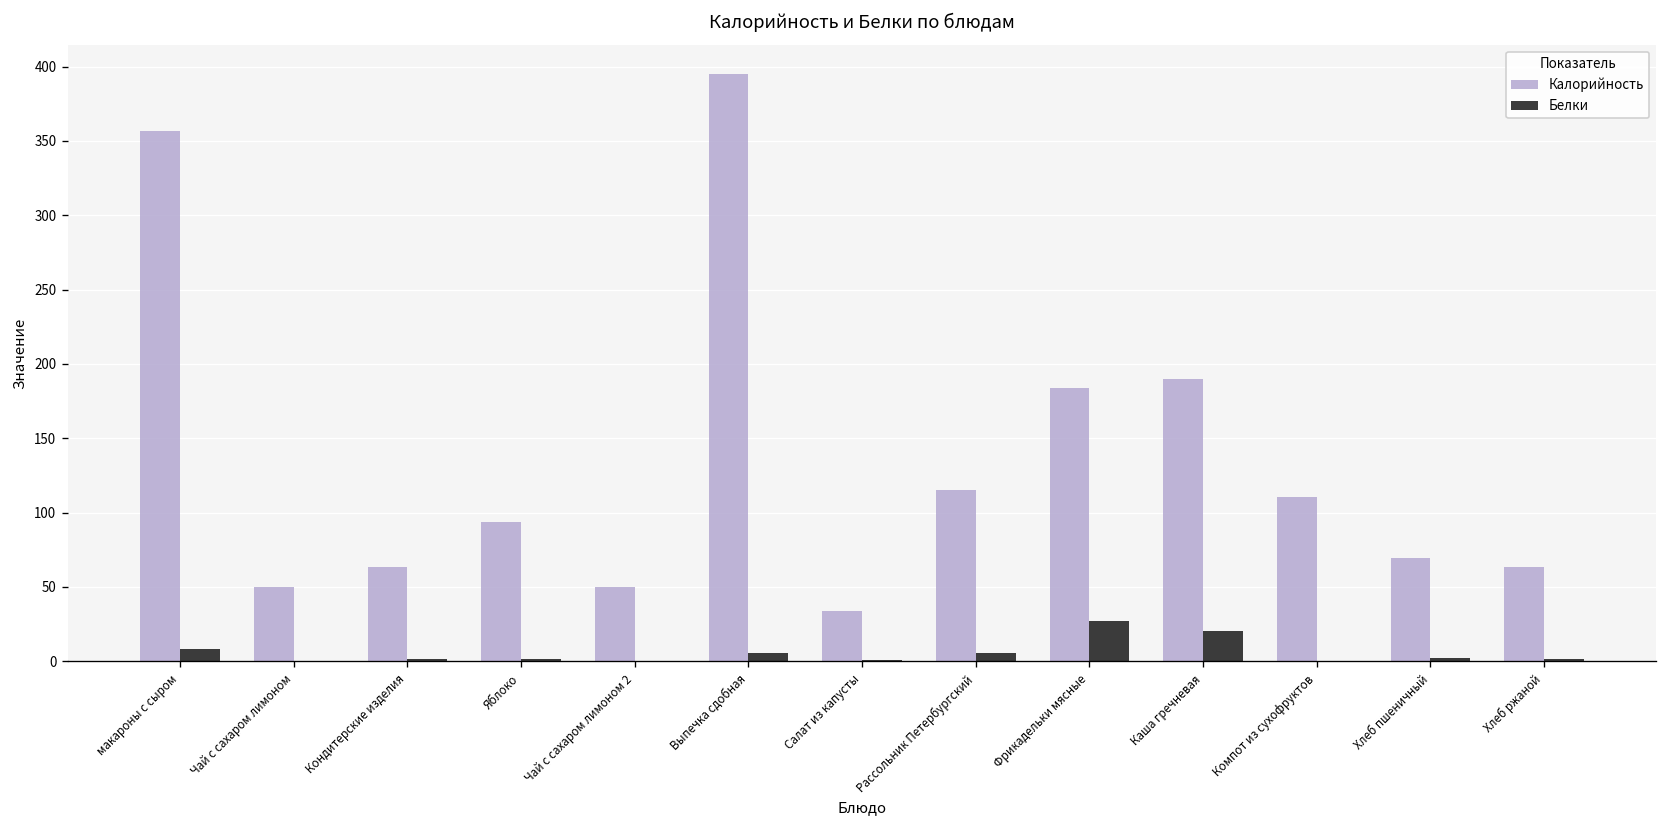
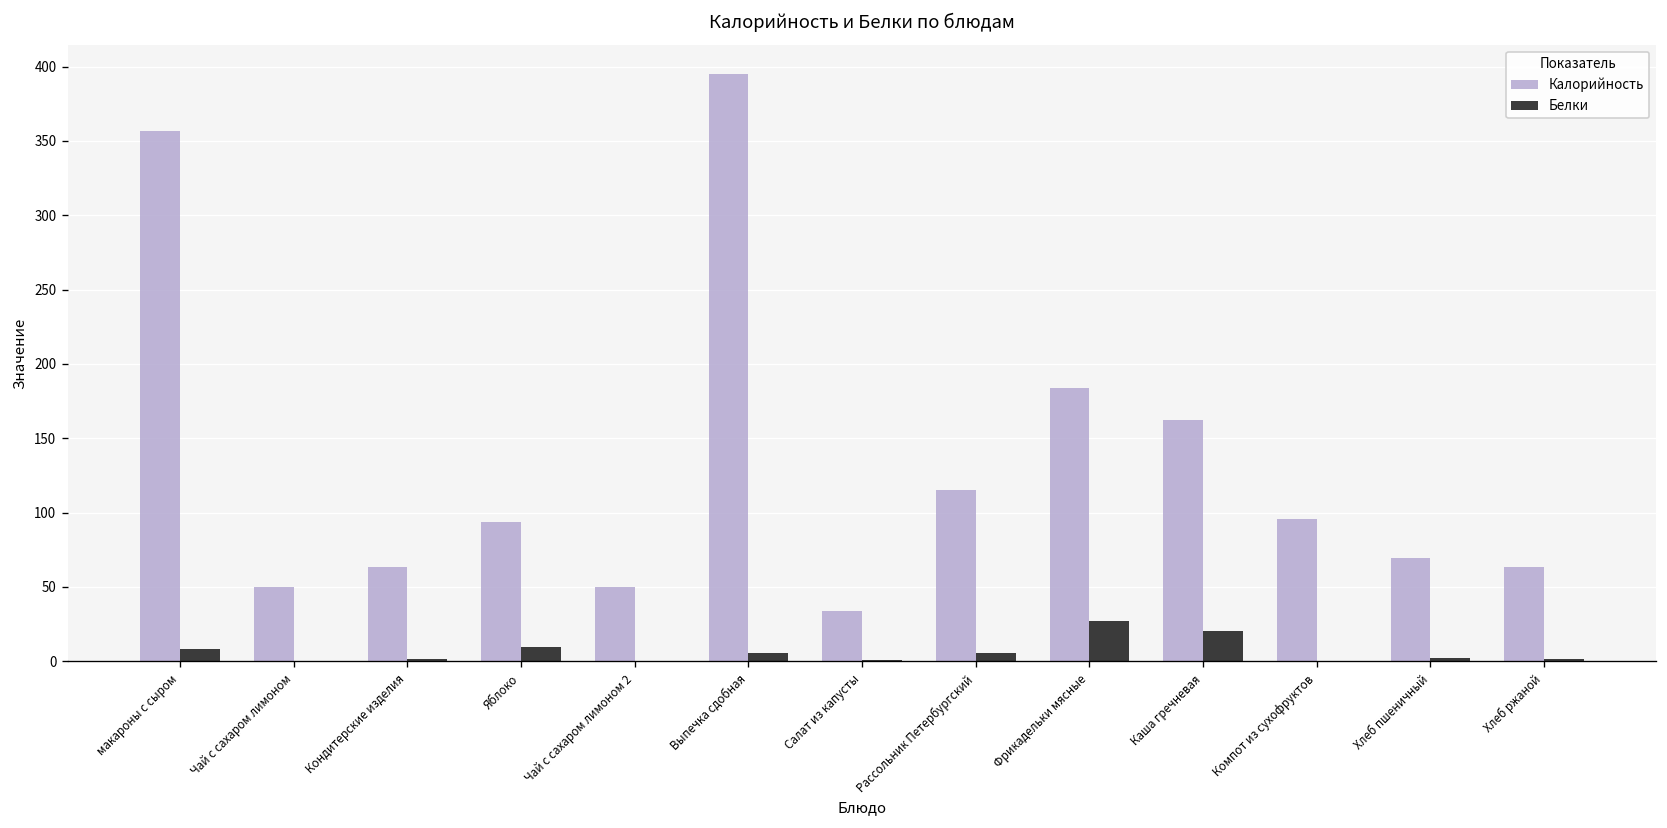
Белки, Яблоко: 2 -> 10
Калорийность, Каша гречневая: 190 -> 162
Калорийность, Компот из сухофруктов: 110 -> 96
